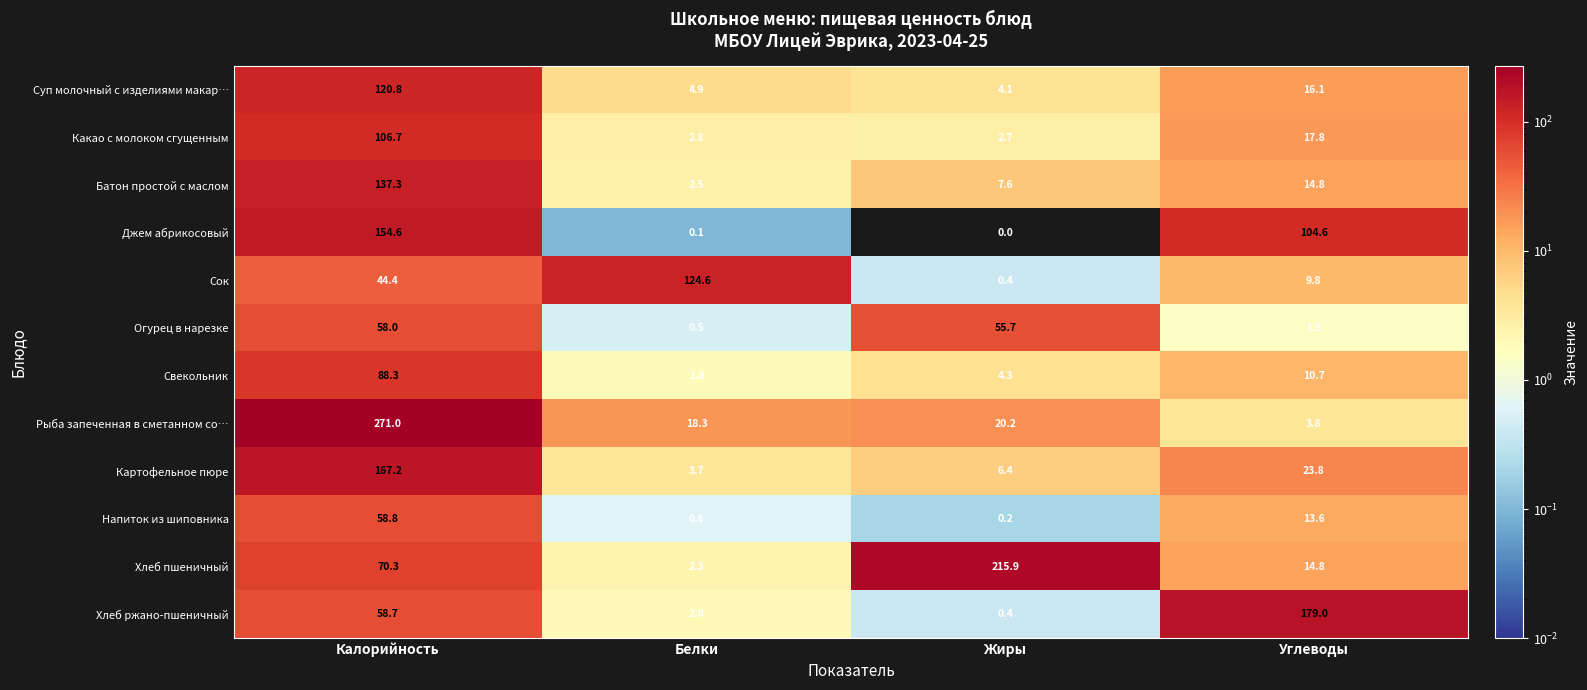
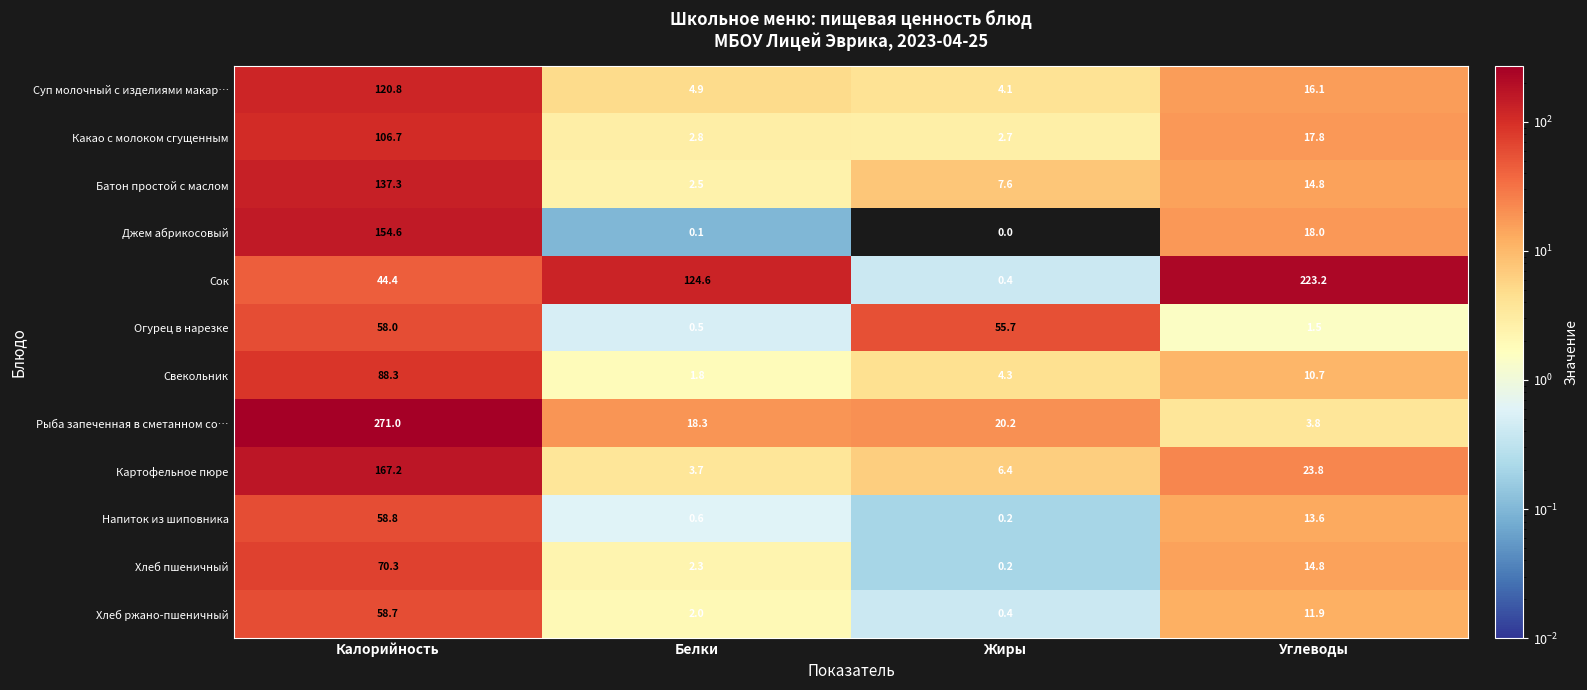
Джем абрикосовый, Углеводы: 104.6 -> 18.0
Сок, Углеводы: 9.8 -> 223.2
Хлеб пшеничный, Жиры: 215.9 -> 0.2
Хлеб ржано-пшеничный, Углеводы: 179.0 -> 11.9
